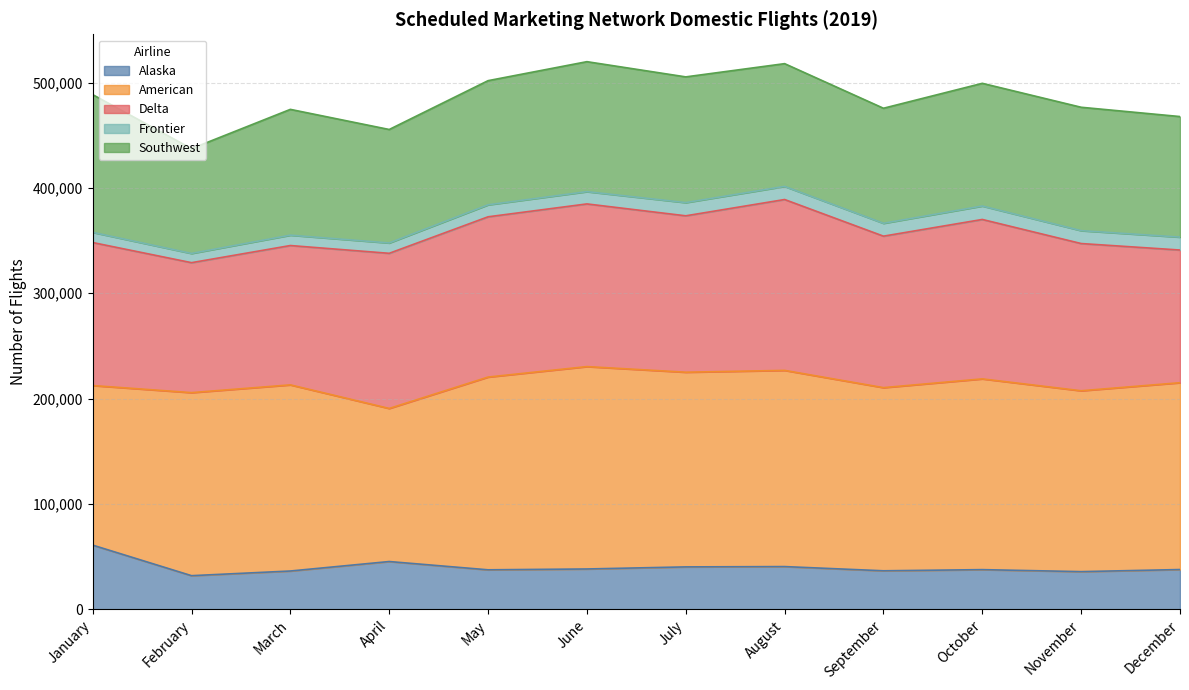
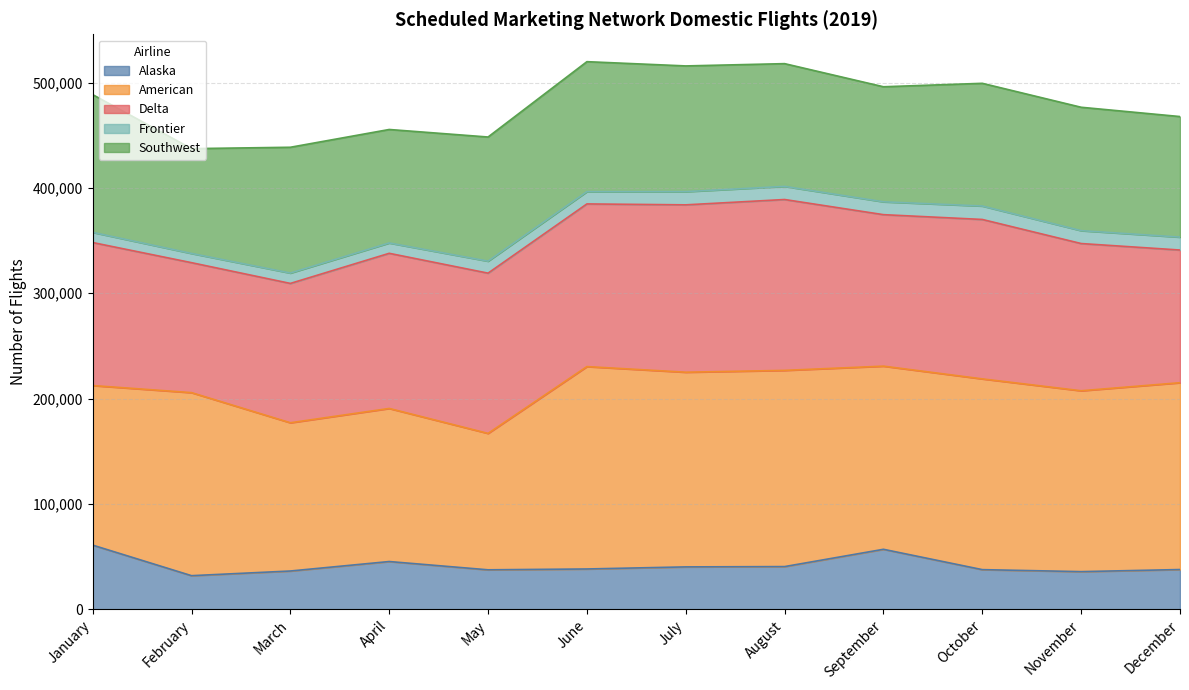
American, March: 177,000 -> 141,000
American, May: 183,000 -> 129,000
Delta, July: 148,000 -> 159,000
Alaska, September: 37,000 -> 57,000
